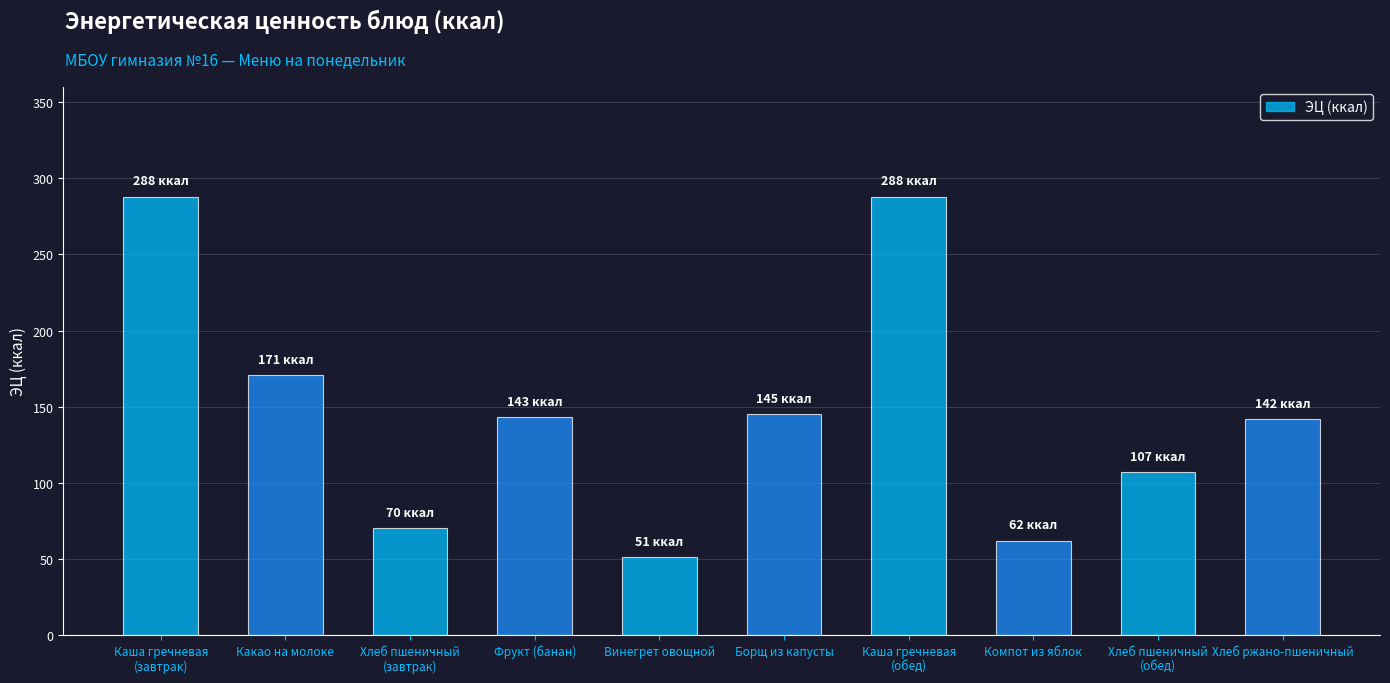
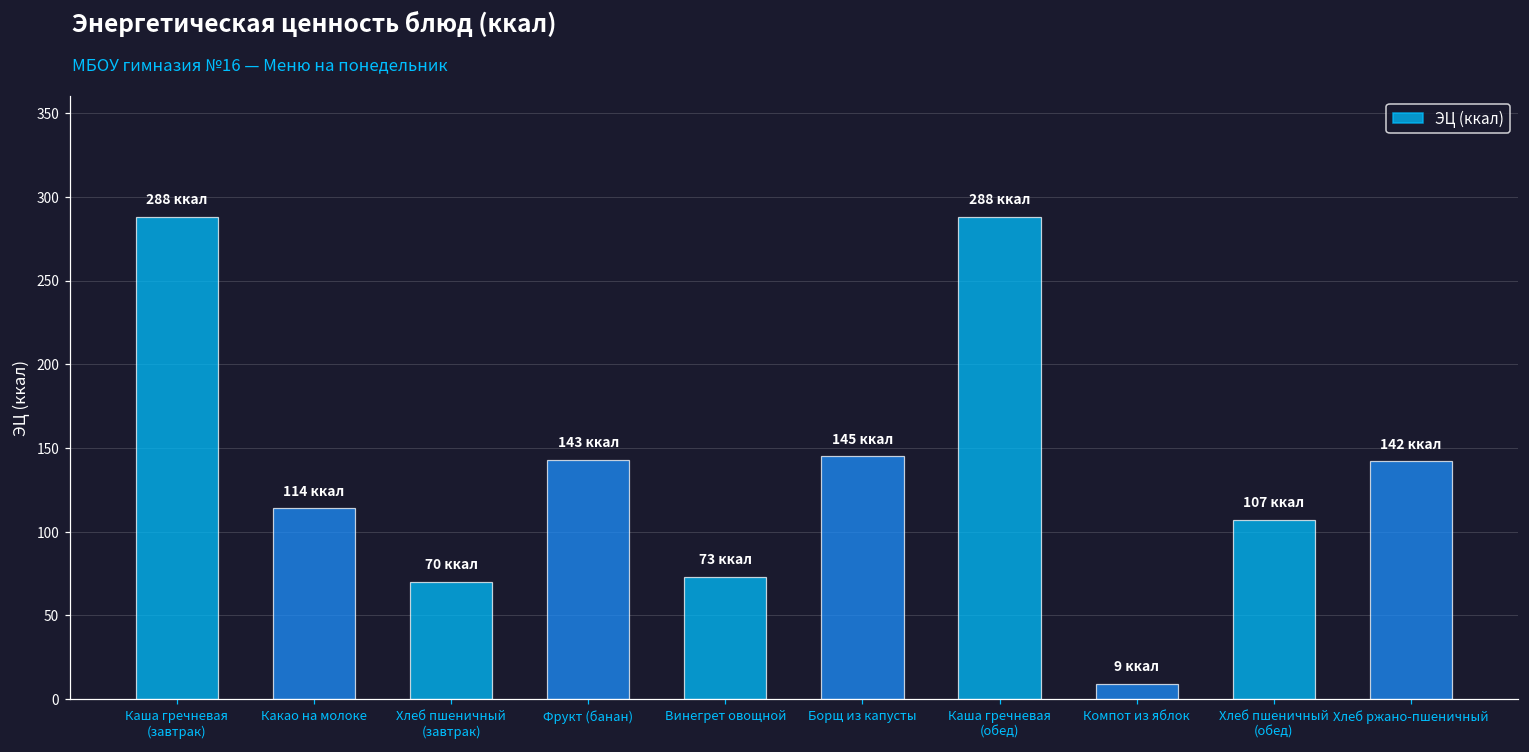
Какао на молоке: 171 -> 114
Винегрет овощной: 51 -> 73
Компот из яблок: 62 -> 9
